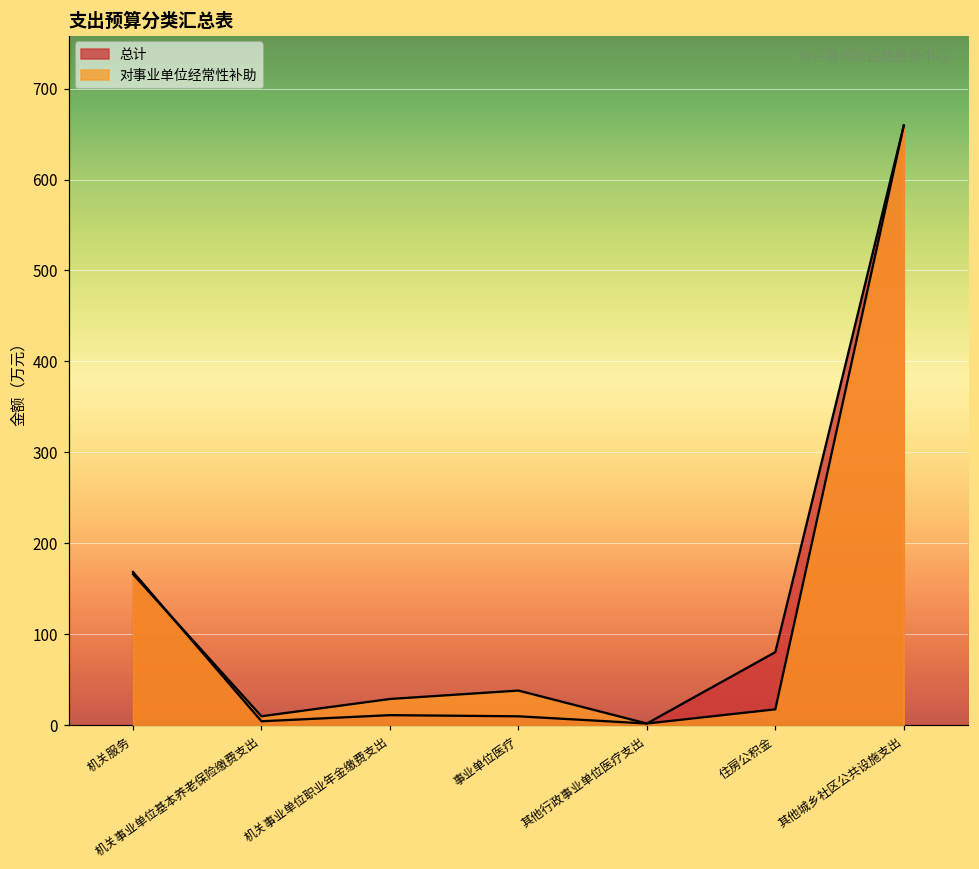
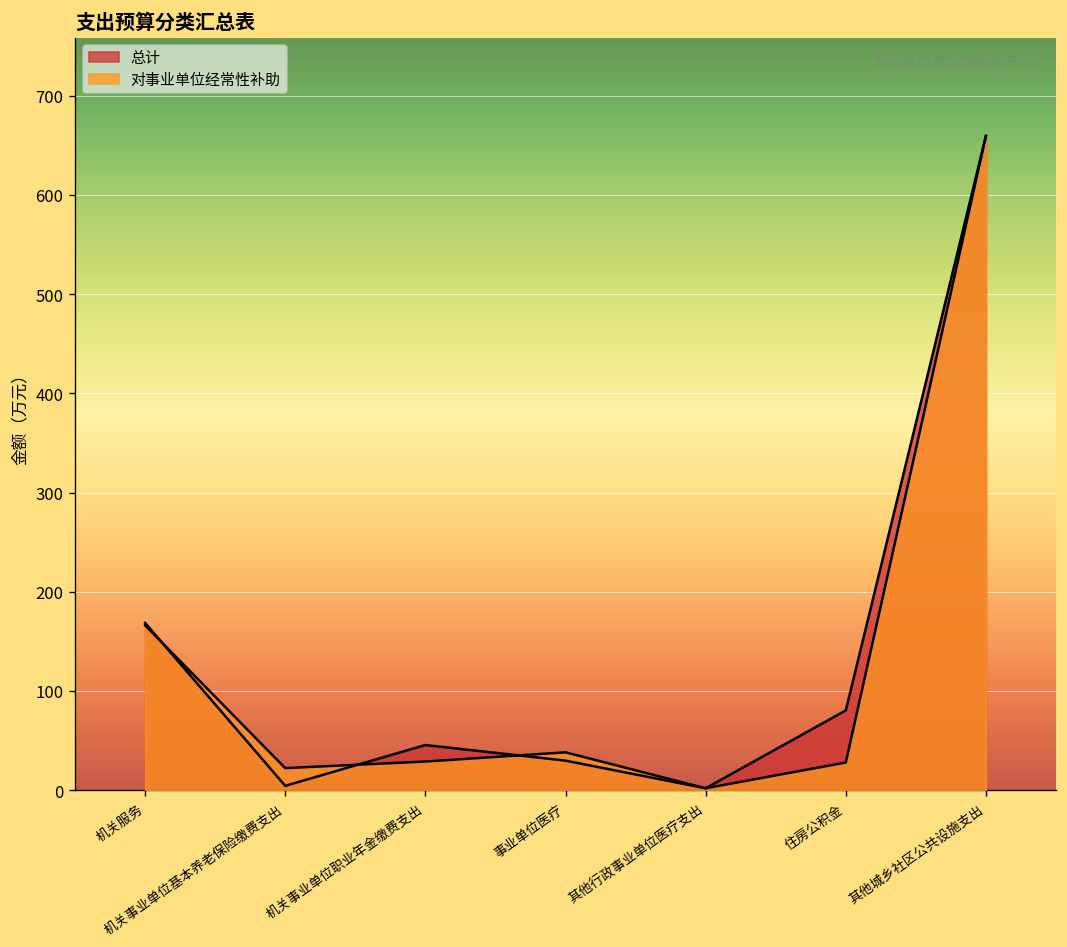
对事业单位经常性补助, 机关事业单位基本养老保险缴费支出: 10 -> 20
总计, 机关事业单位职业年金缴费支出: 10 -> 50
总计, 事业单位医疗: 10 -> 30
对事业单位经常性补助, 住房公积金: 20 -> 30
